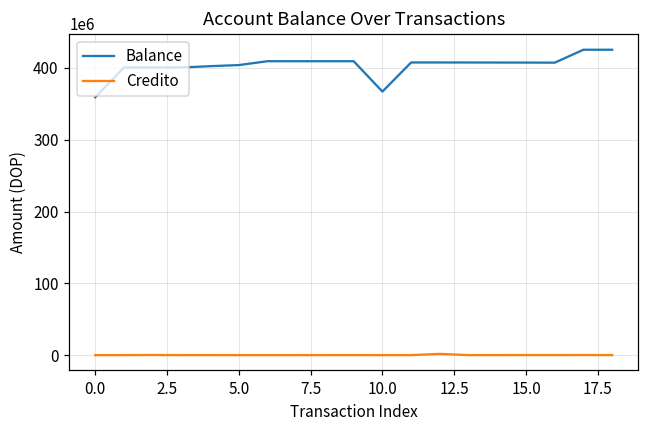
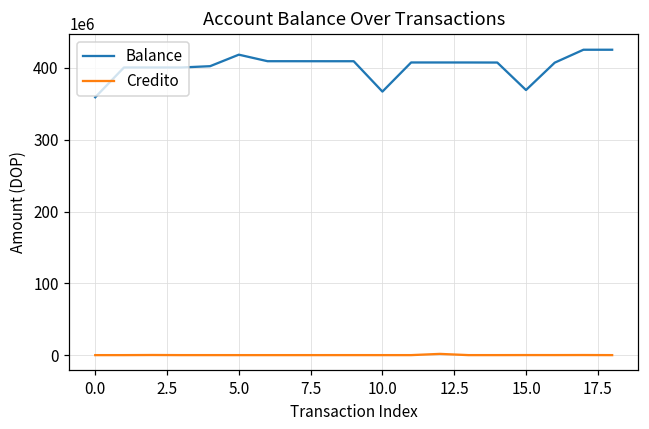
Balance, 5.0: 400000000 -> 420000000
Balance, 15.0: 410000000 -> 370000000
